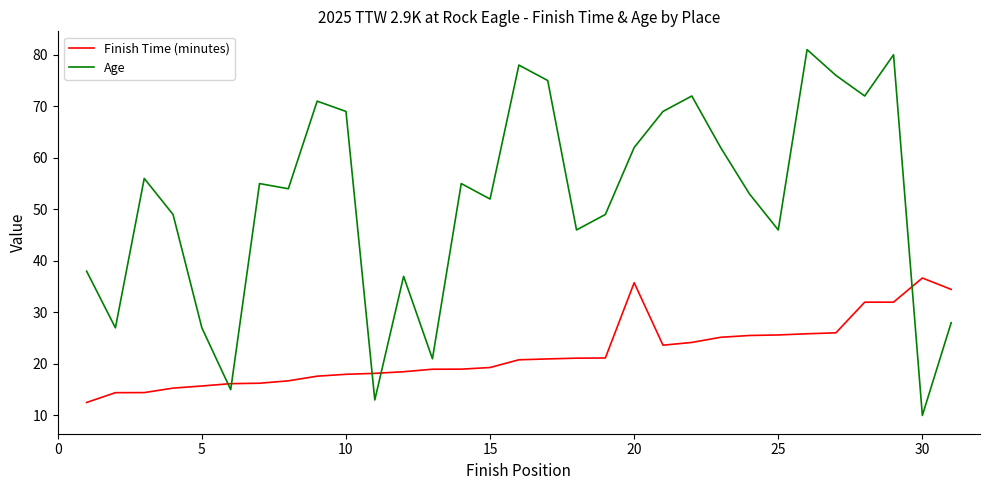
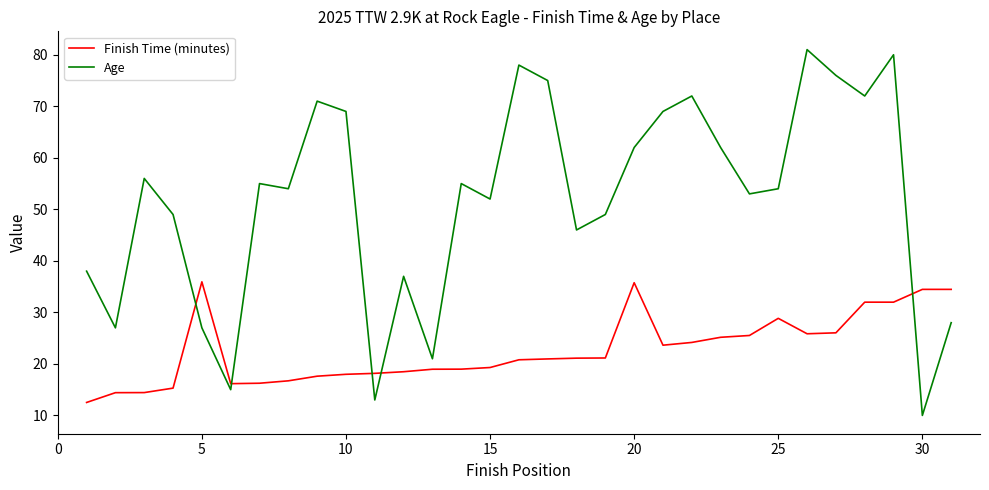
Finish Time (minutes), 5: 16 -> 36
Finish Time (minutes), 25: 26 -> 29
Age, 25: 46 -> 54
Finish Time (minutes), 30: 37 -> 34
